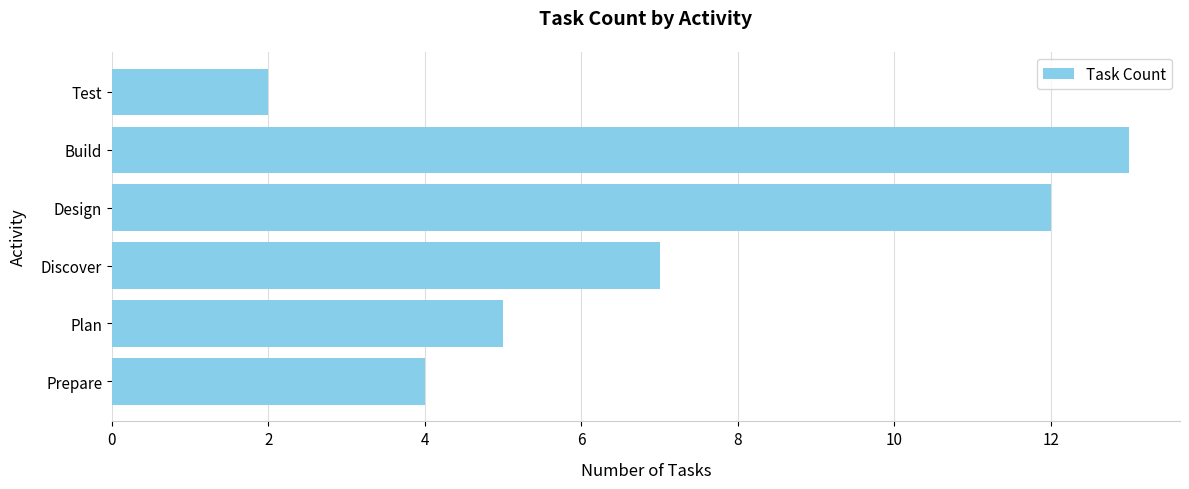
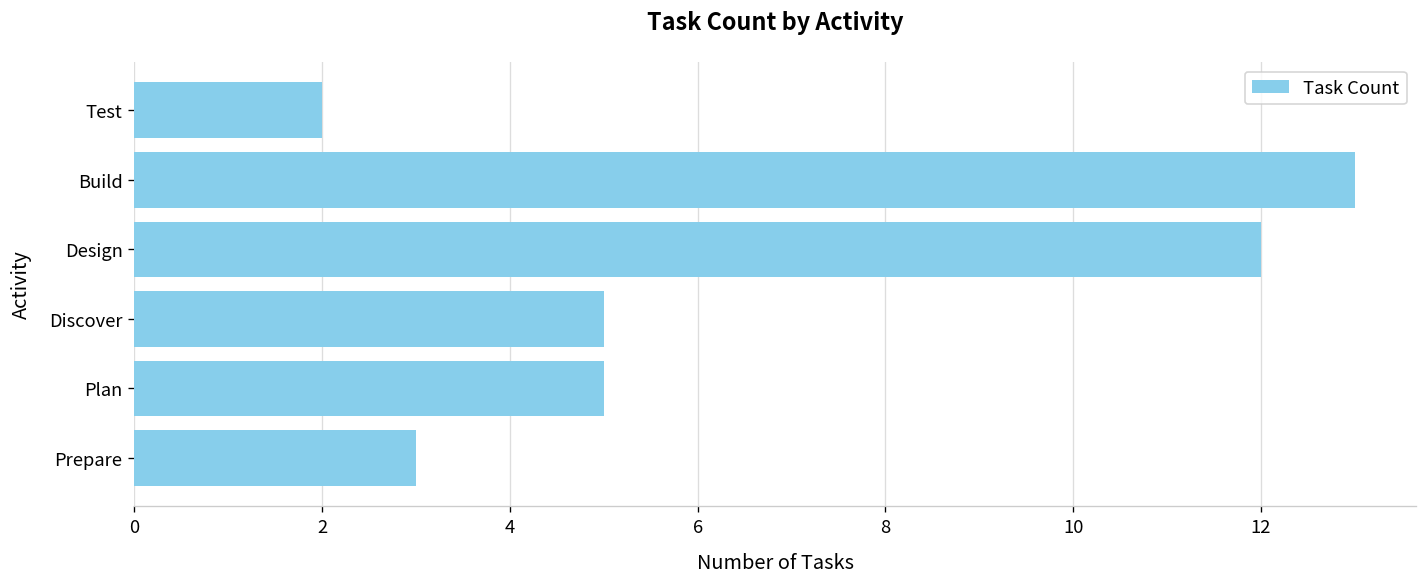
Discover: 7 -> 5
Prepare: 4 -> 3
